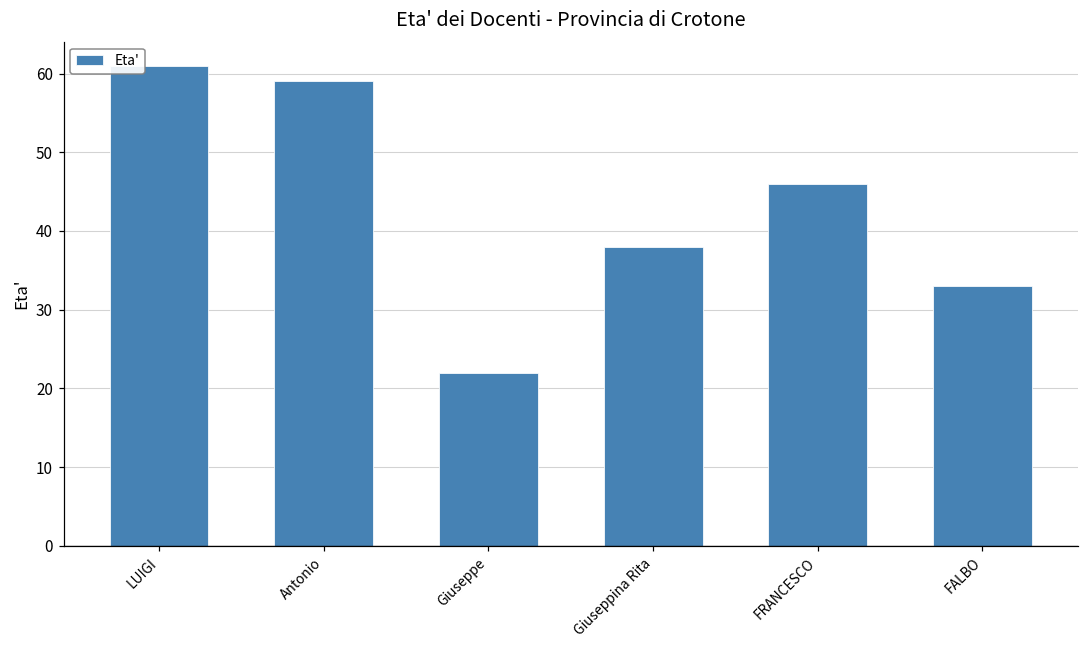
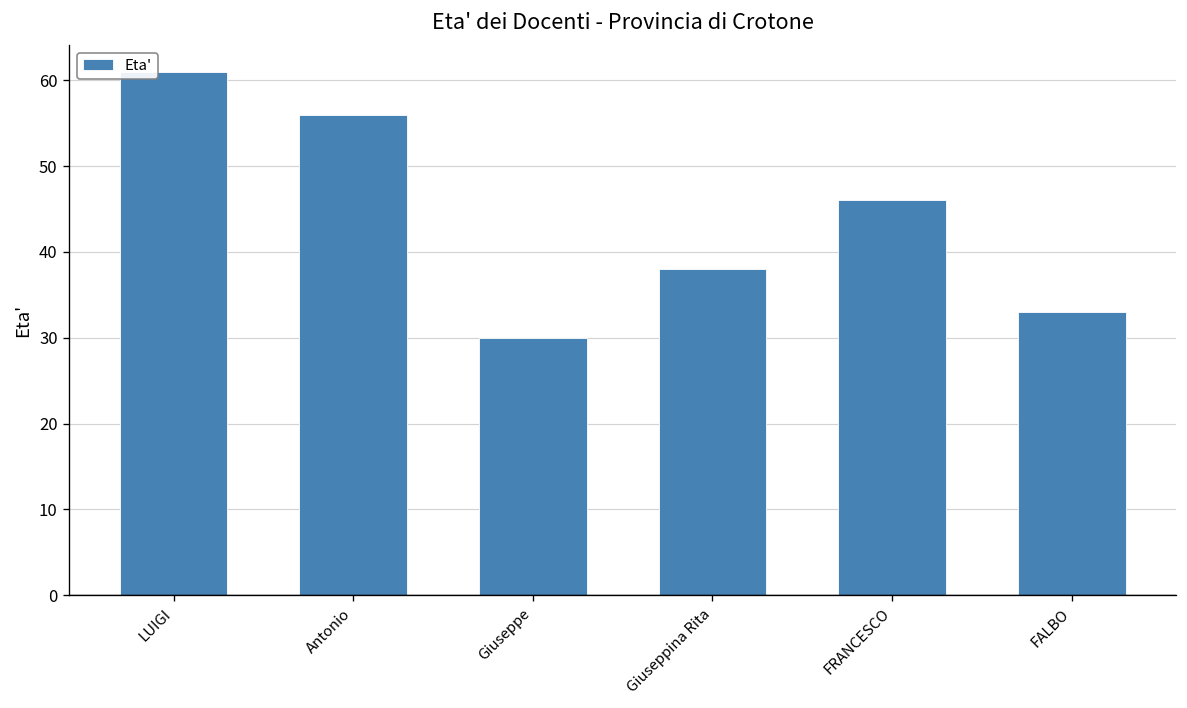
Antonio: 59 -> 56
Giuseppe: 22 -> 30
